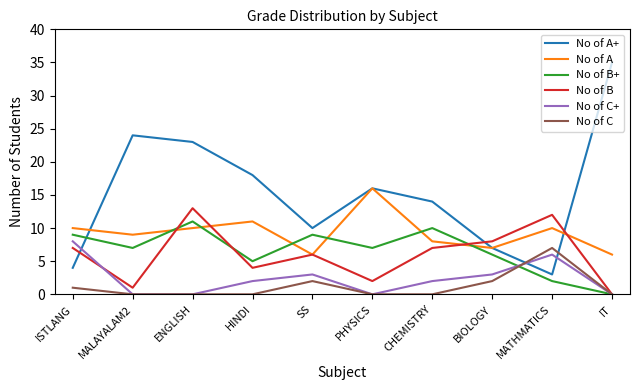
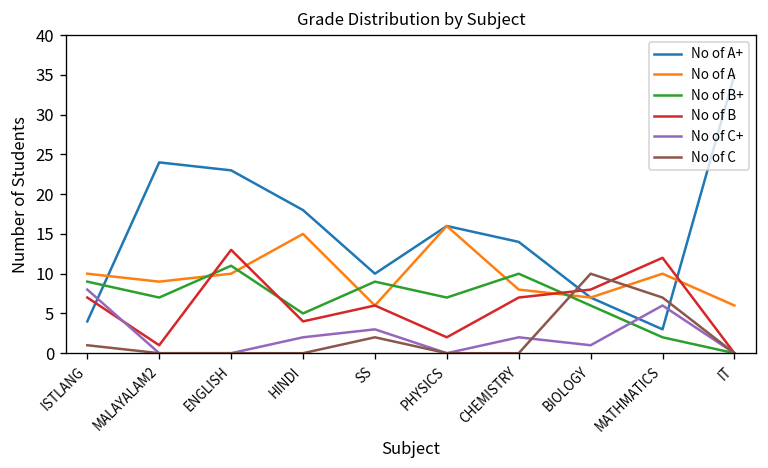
No of A, HINDI: 11 -> 15
No of C+, BIOLOGY: 3 -> 1
No of C, BIOLOGY: 2 -> 10
